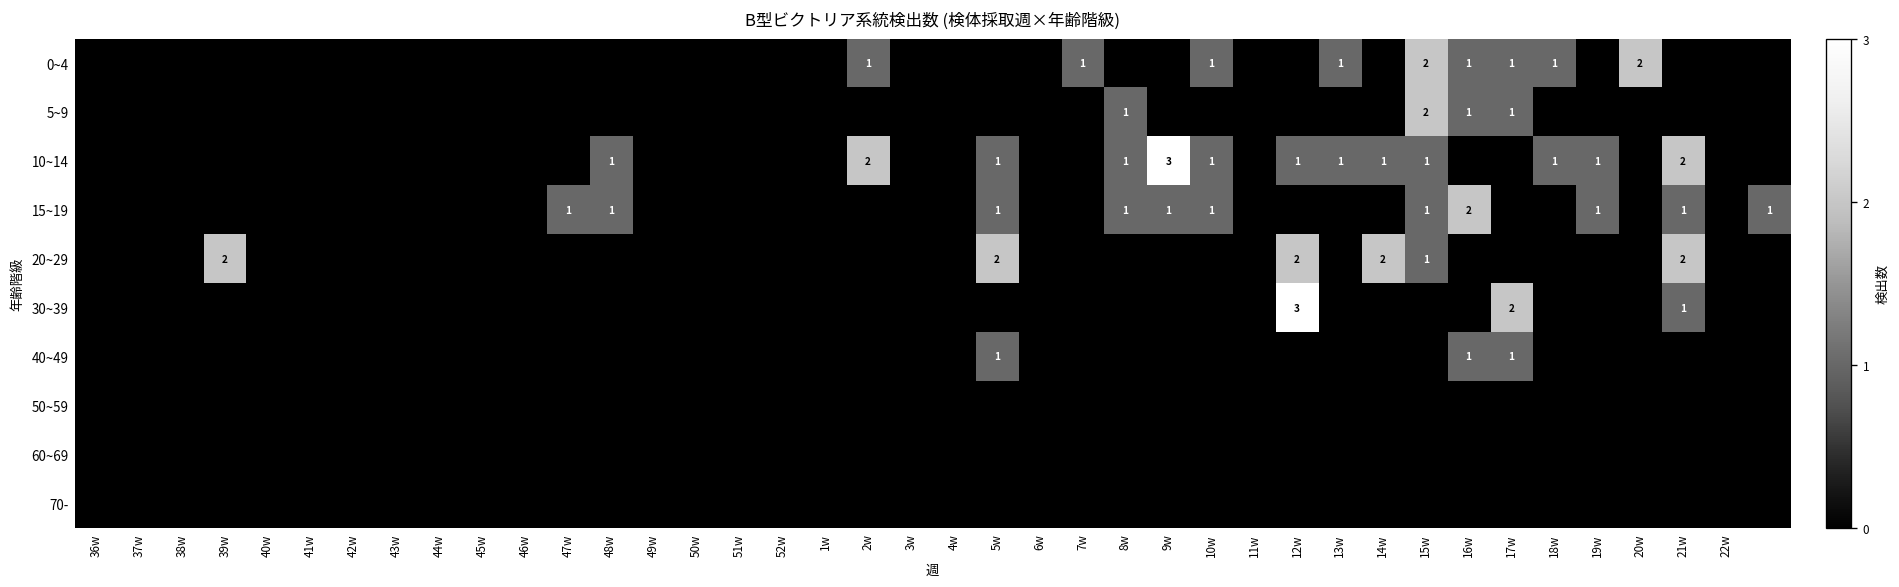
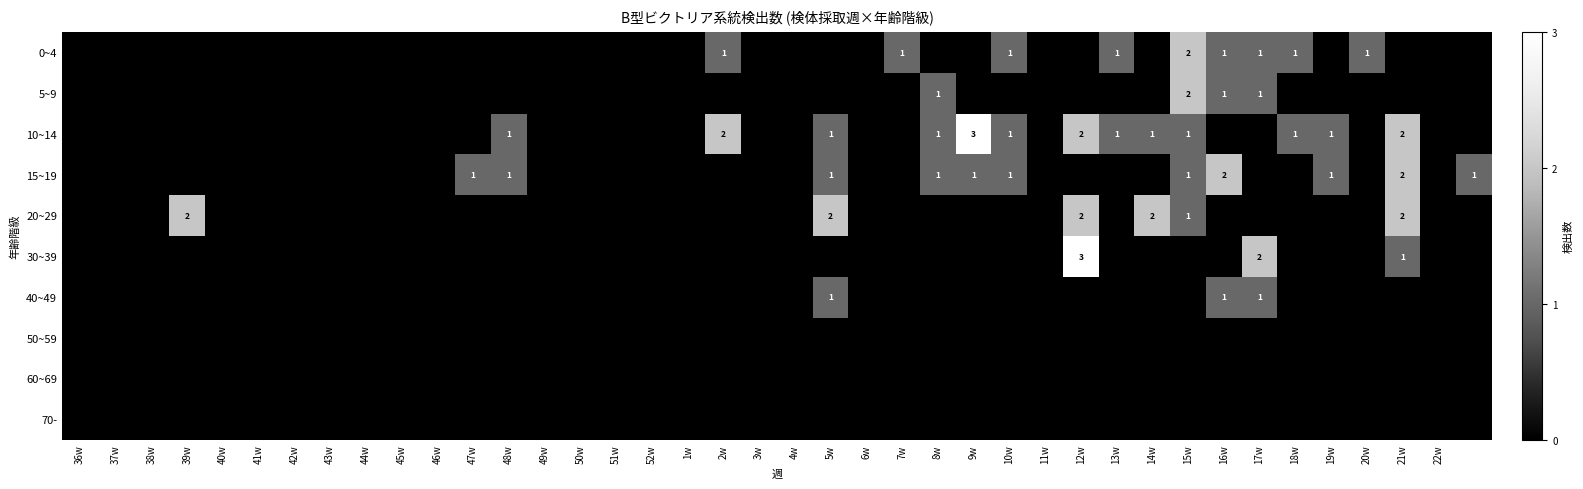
0~4, 20w: 2 -> 1
10~14, 12w: 1 -> 2
15~19, 21w: 1 -> 2
